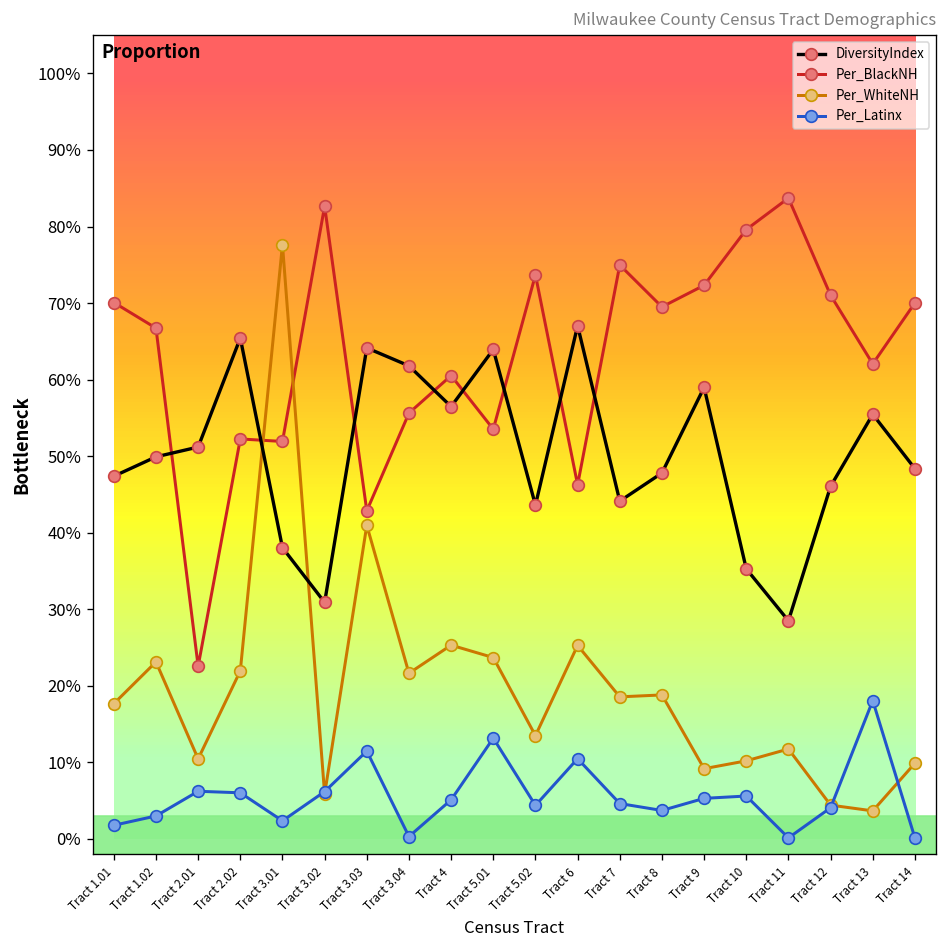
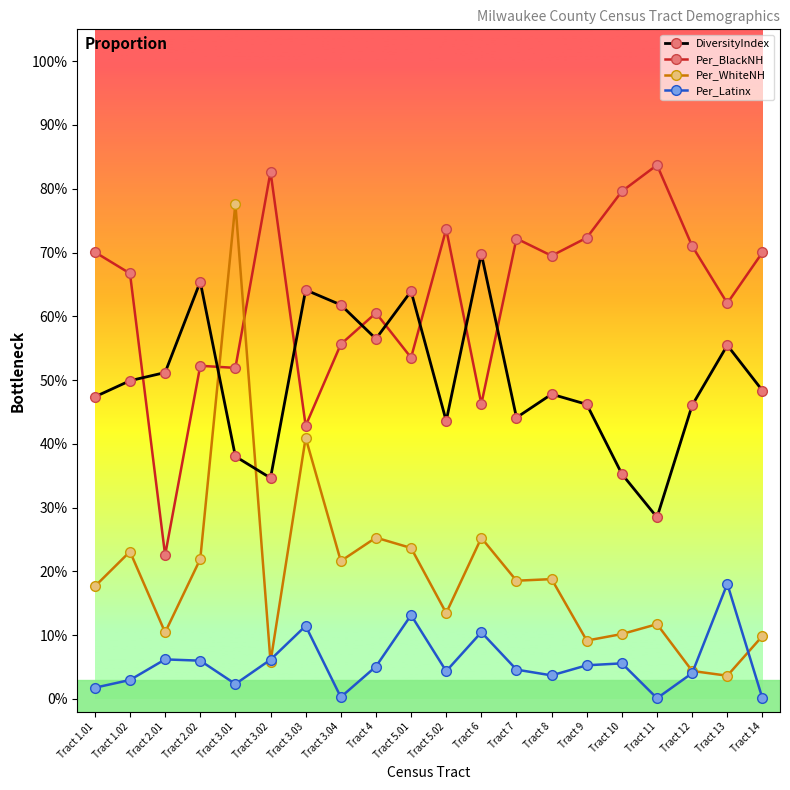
DiversityIndex, Tract 3.02: 31% -> 35%
DiversityIndex, Tract 6: 67% -> 70%
Per_BlackNH, Tract 7: 75% -> 72%
DiversityIndex, Tract 9: 59% -> 46%
